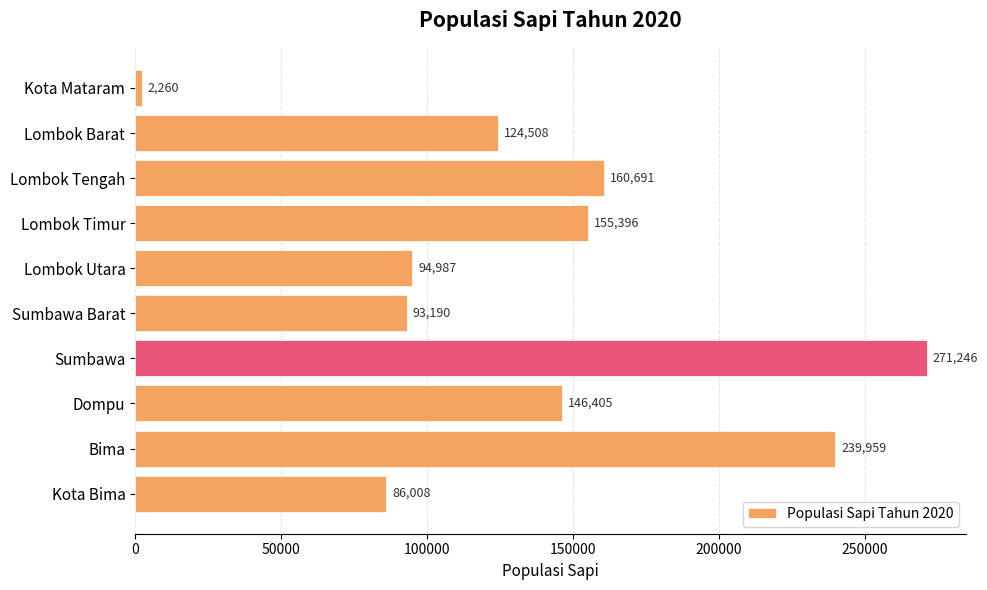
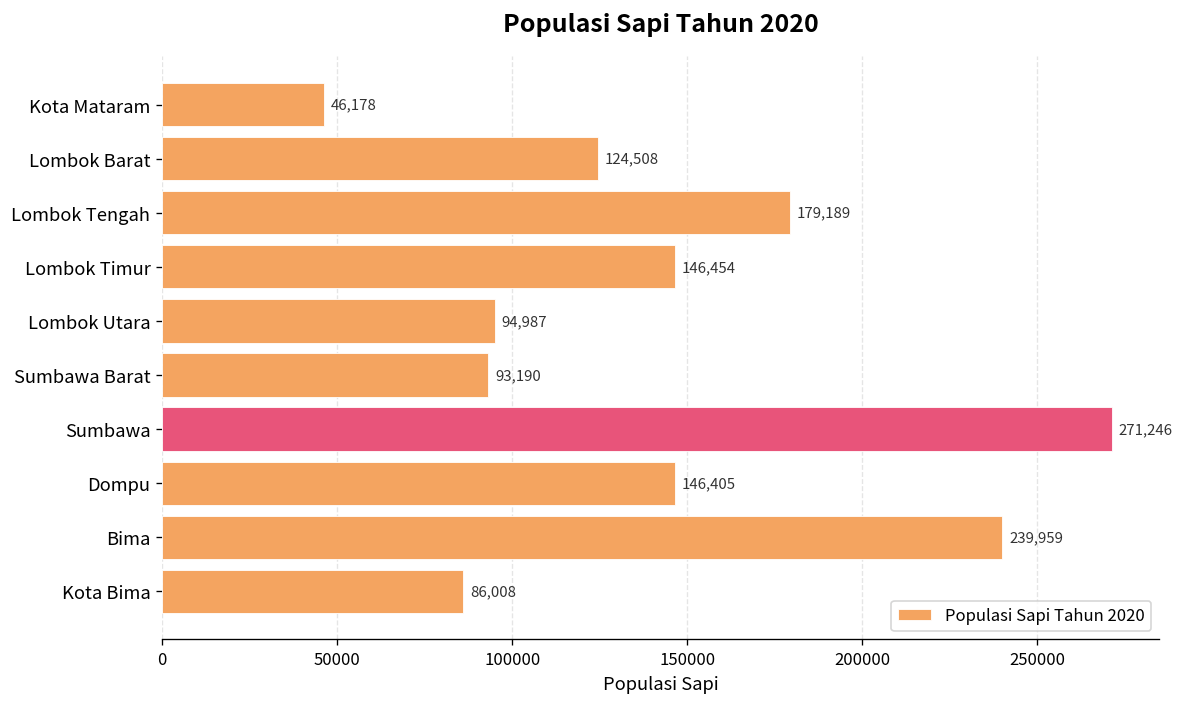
Kota Mataram: 2,260 -> 46,178
Lombok Tengah: 160,691 -> 179,189
Lombok Timur: 155,396 -> 146,454
